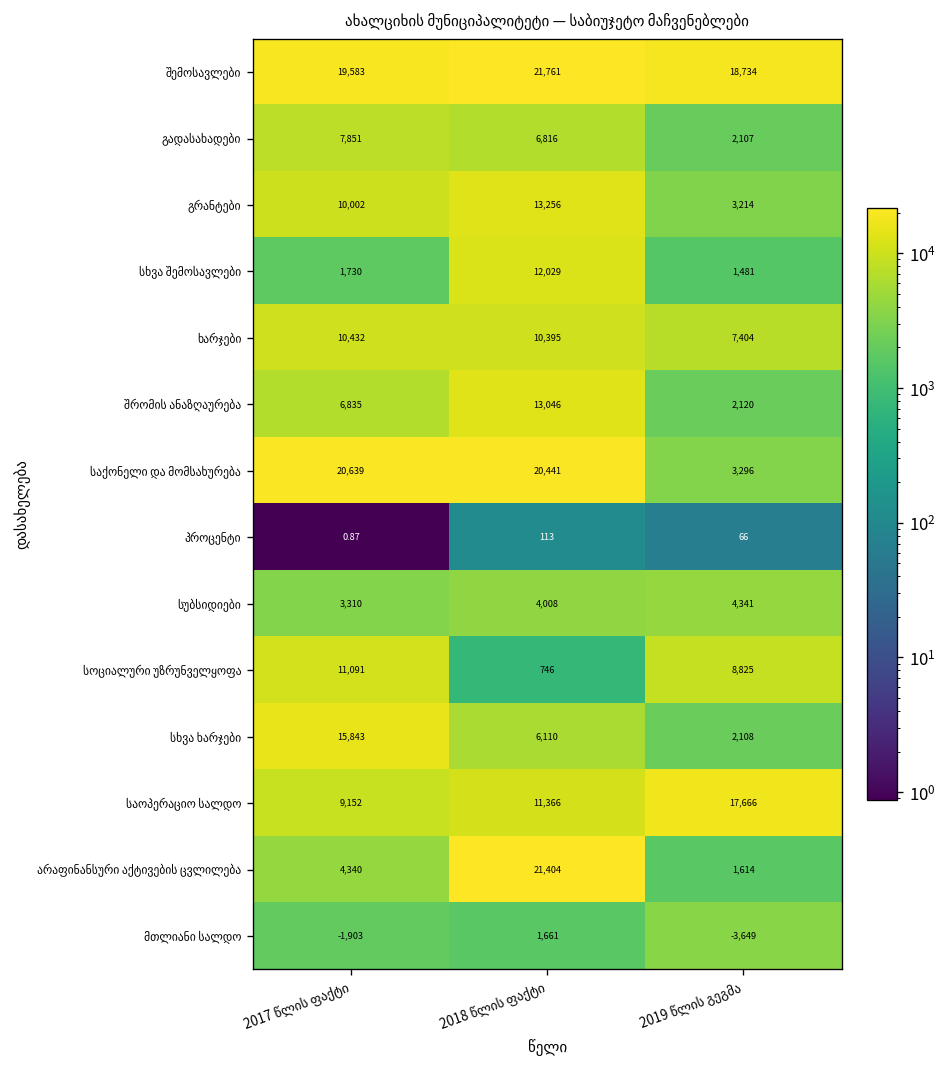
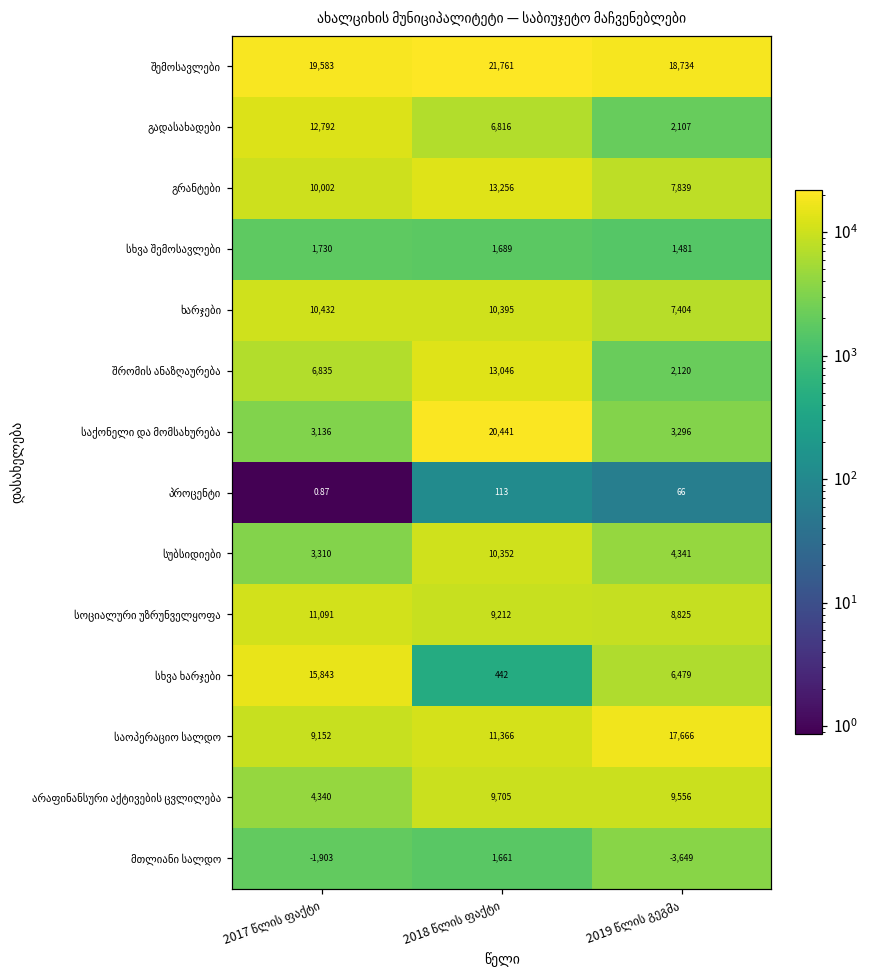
გადასახადები, 2017 წლის ფაქტი: 7,851 -> 12,792
გრანტები, 2019 წლის გეგმა: 3,214 -> 7,839
სხვა შემოსავლები, 2018 წლის ფაქტი: 12,029 -> 1,689
საქონელი და მომსახურება, 2017 წლის ფაქტი: 20,639 -> 3,136
სუბსიდიები, 2018 წლის ფაქტი: 4,008 -> 10,352
სოციალური უზრუნველყოფა, 2018 წლის ფაქტი: 746 -> 9,212
სხვა ხარჯები, 2018 წლის ფაქტი: 6,110 -> 442
სხვა ხარჯები, 2019 წლის გეგმა: 2,108 -> 6,479
არაფინანსური აქტივების ცვლილება, 2018 წლის ფაქტი: 21,404 -> 9,705
არაფინანსური აქტივების ცვლილება, 2019 წლის გეგმა: 1,614 -> 9,556
